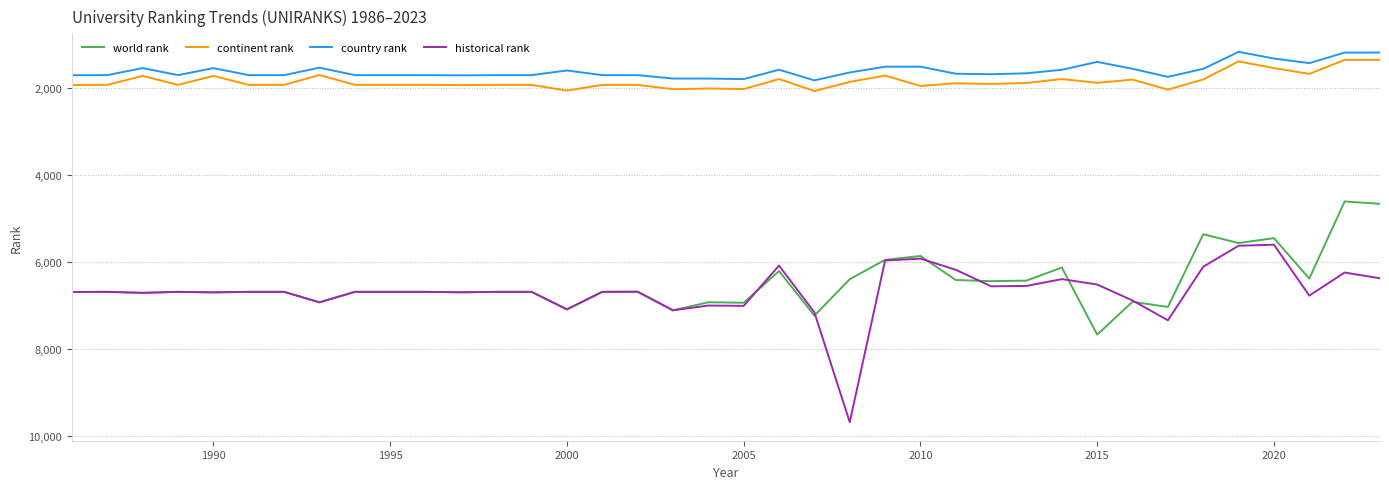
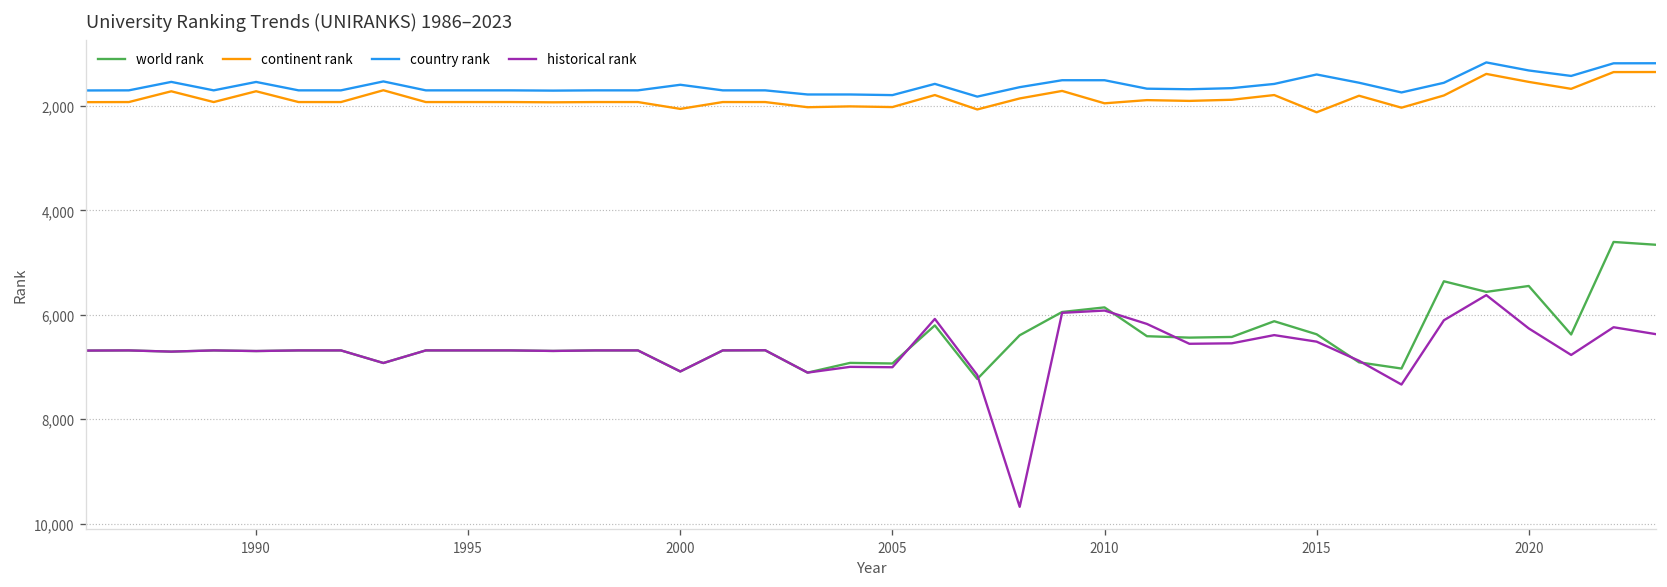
world rank, 2015: 7,700 -> 6,400
continent rank, 2015: 1,900 -> 2,100
historical rank, 2020: 5,600 -> 6,300
